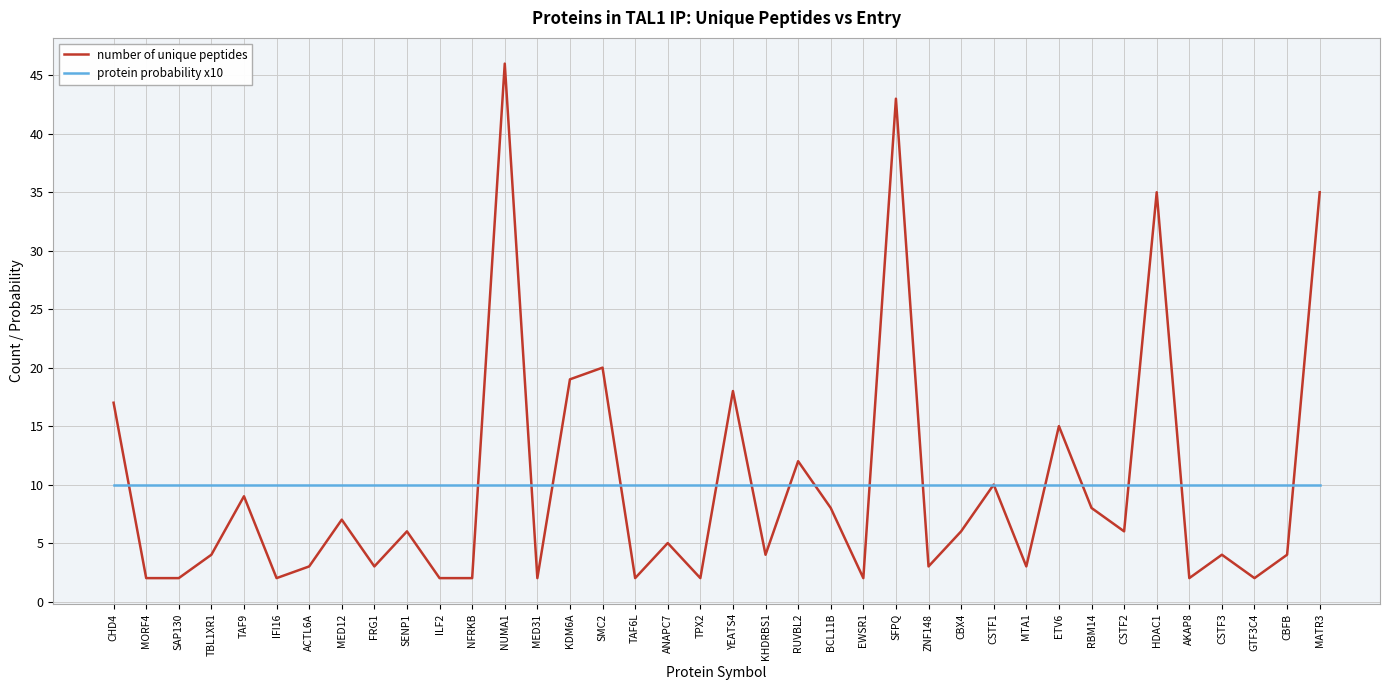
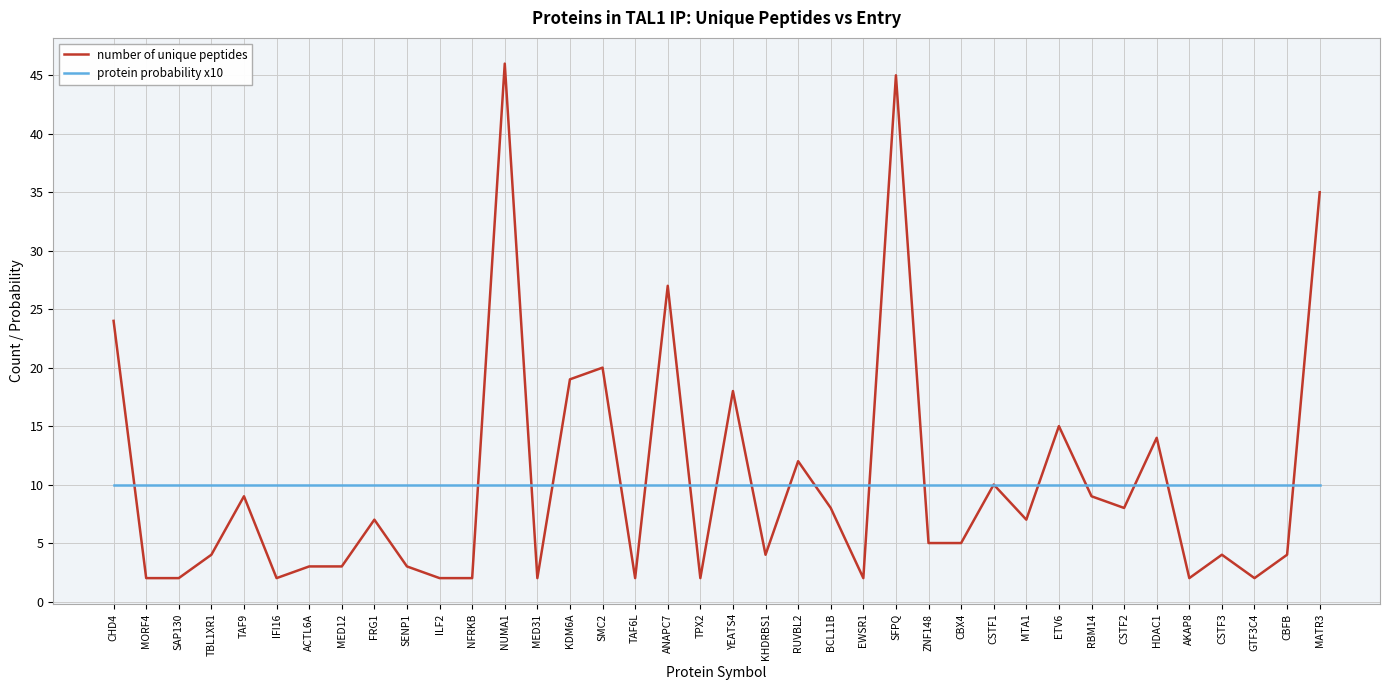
number of unique peptides, CHD4: 17 -> 24
number of unique peptides, MED12: 7 -> 3
number of unique peptides, FRG1: 3 -> 7
number of unique peptides, SENP1: 6 -> 3
number of unique peptides, ANAPC7: 5 -> 27
number of unique peptides, SFPQ: 43 -> 45
number of unique peptides, ZNF148: 3 -> 5
number of unique peptides, CBX4: 6 -> 5
number of unique peptides, MTA1: 3 -> 7
number of unique peptides, RBM14: 8 -> 9
number of unique peptides, CSTF2: 6 -> 8
number of unique peptides, HDAC1: 35 -> 14
